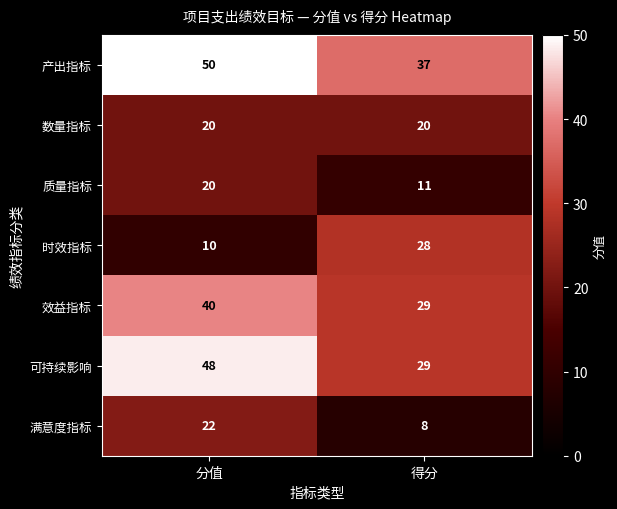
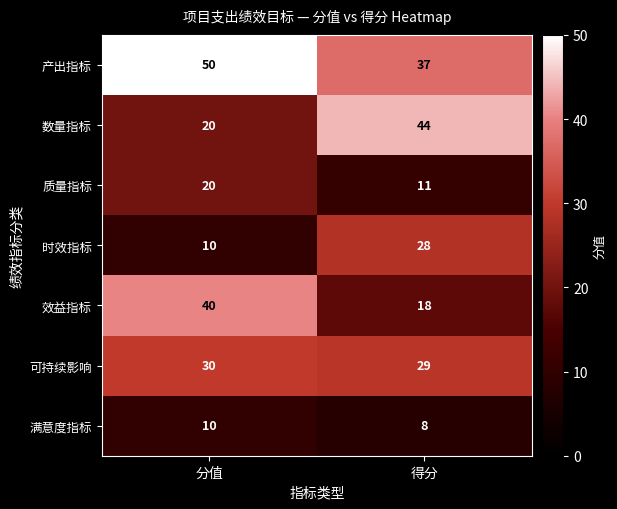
数量指标, 得分: 20 -> 44
效益指标, 得分: 29 -> 18
可持续影响, 分值: 48 -> 30
满意度指标, 分值: 22 -> 10
